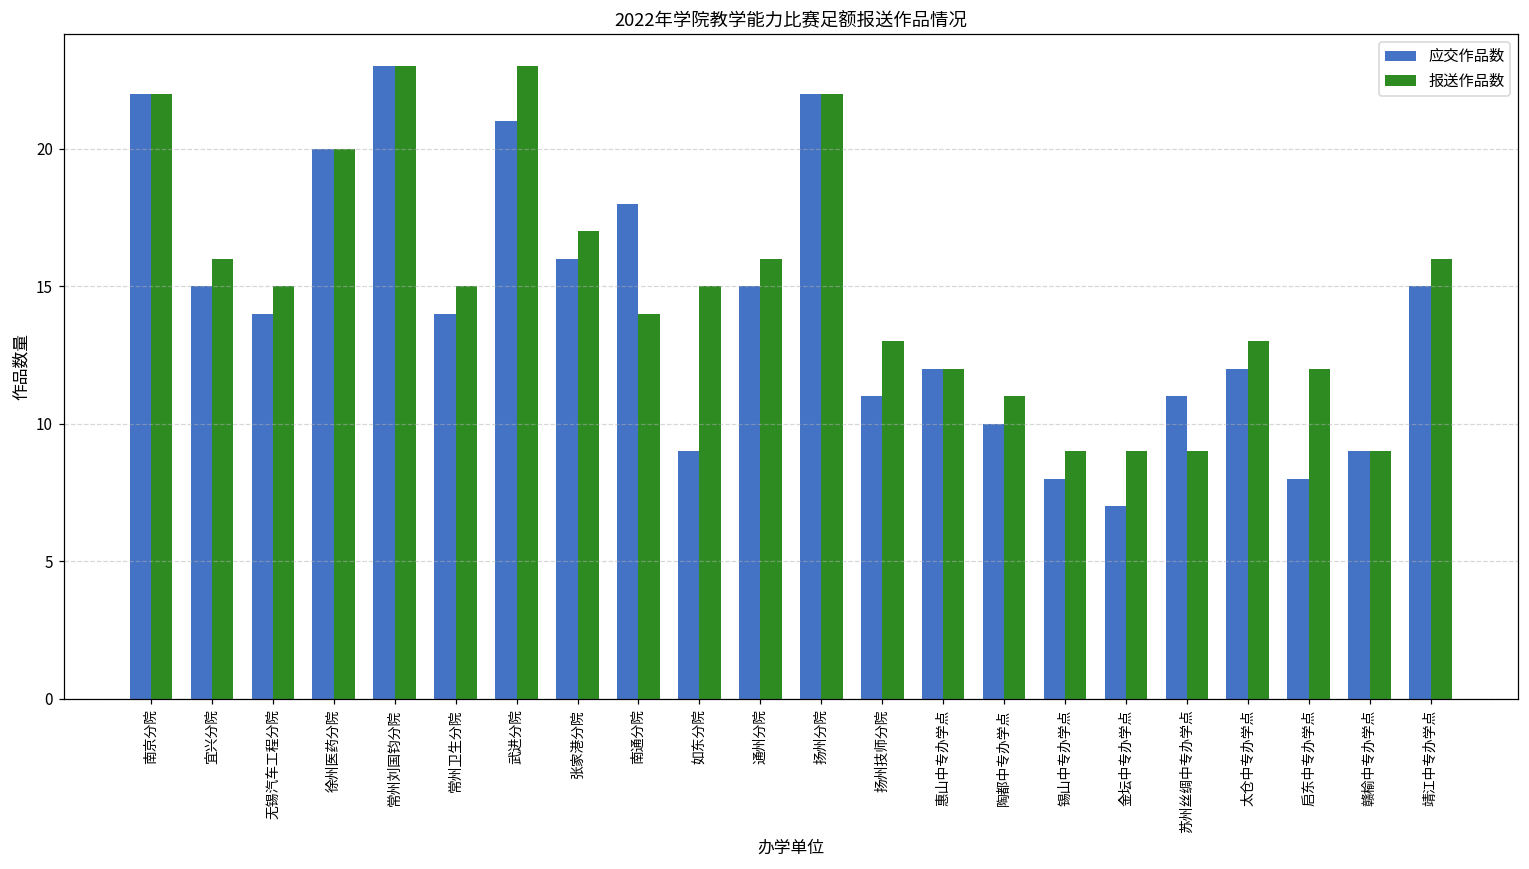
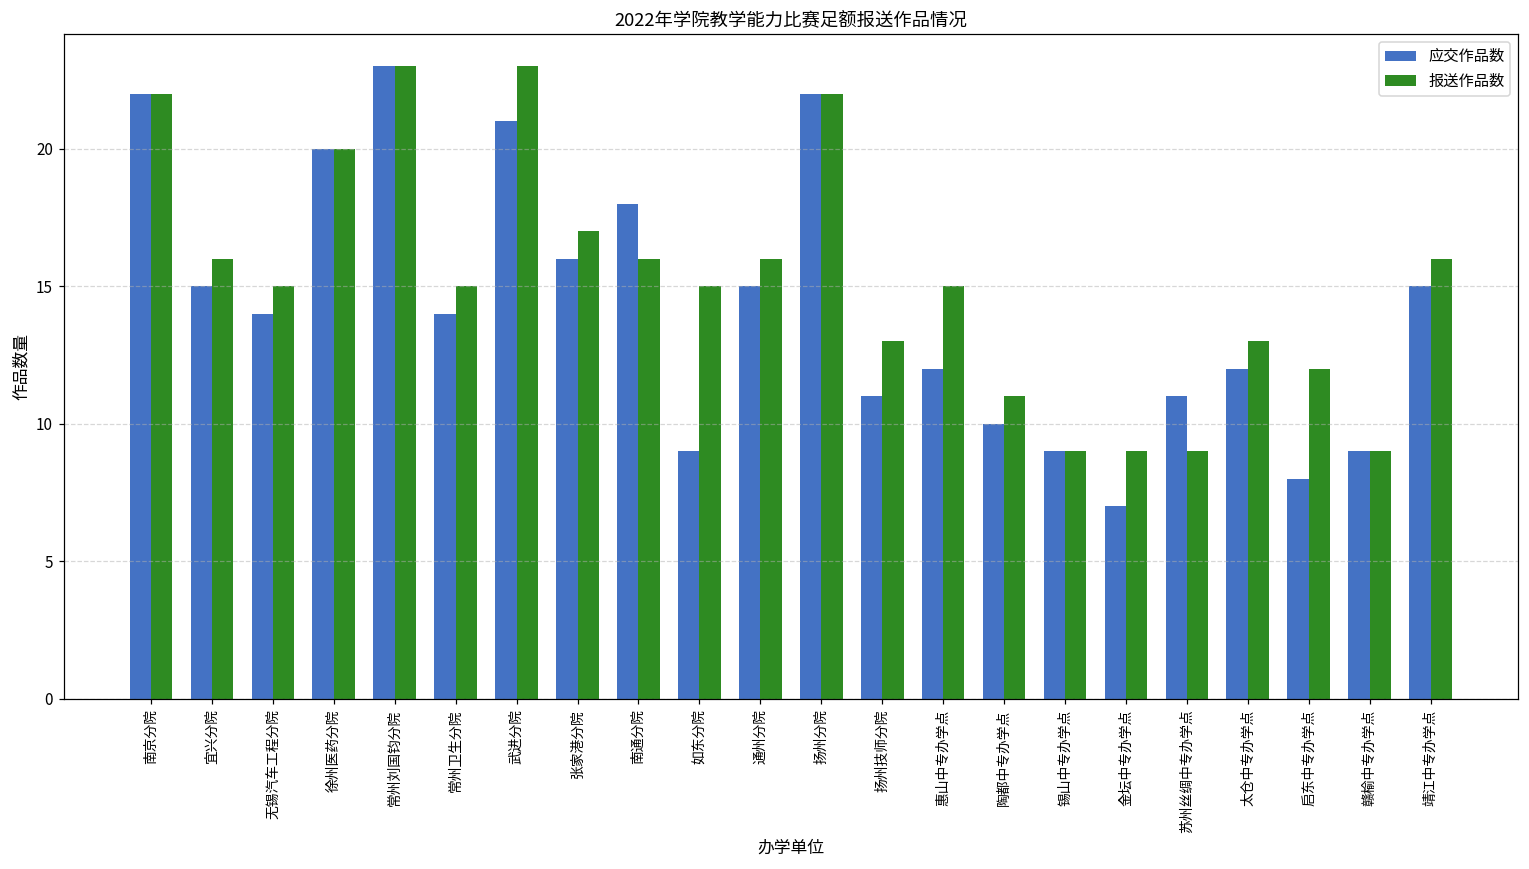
报送作品数, 南通分院: 14 -> 16
报送作品数, 惠山中专办学点: 12 -> 15
应交作品数, 锡山中专办学点: 8 -> 9
